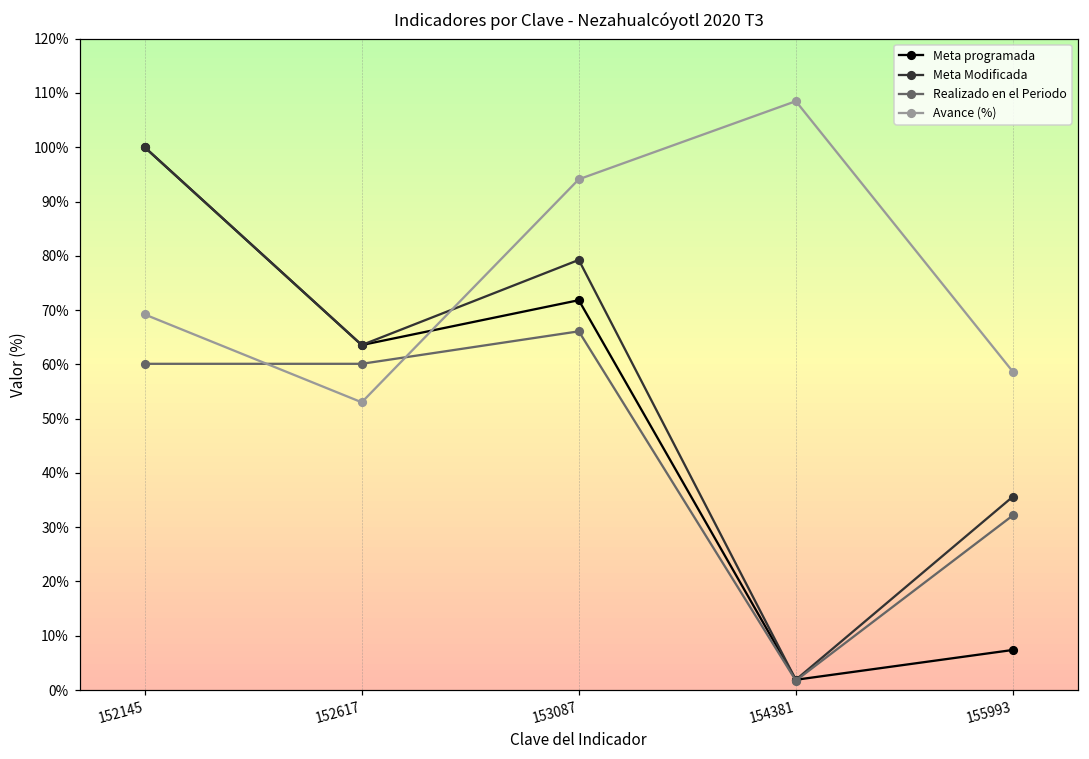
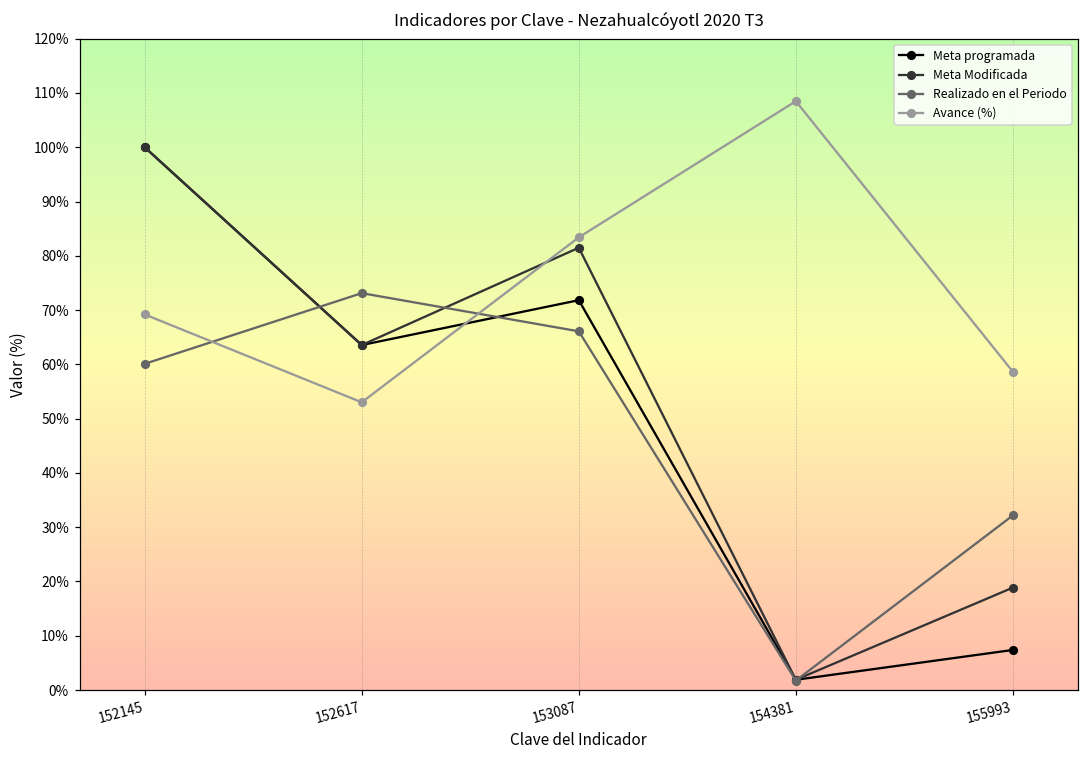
Realizado en el Periodo, 152617: 60% -> 73%
Meta Modificada, 153087: 79% -> 81%
Avance (%), 153087: 94% -> 83%
Meta Modificada, 155993: 36% -> 19%
